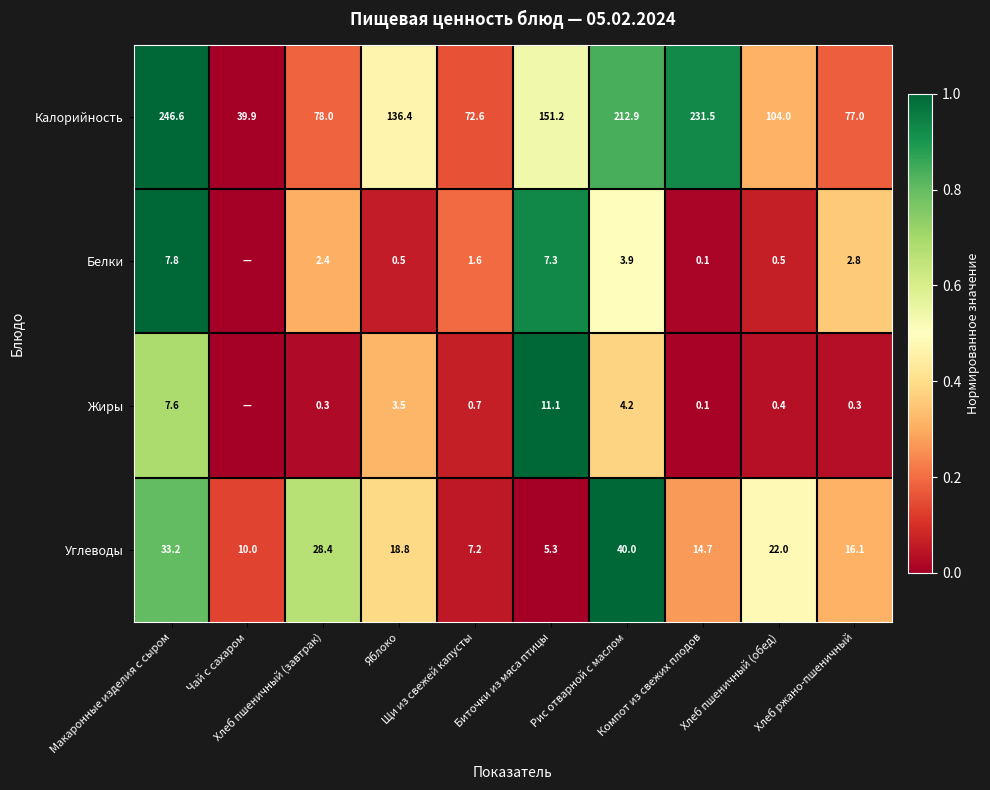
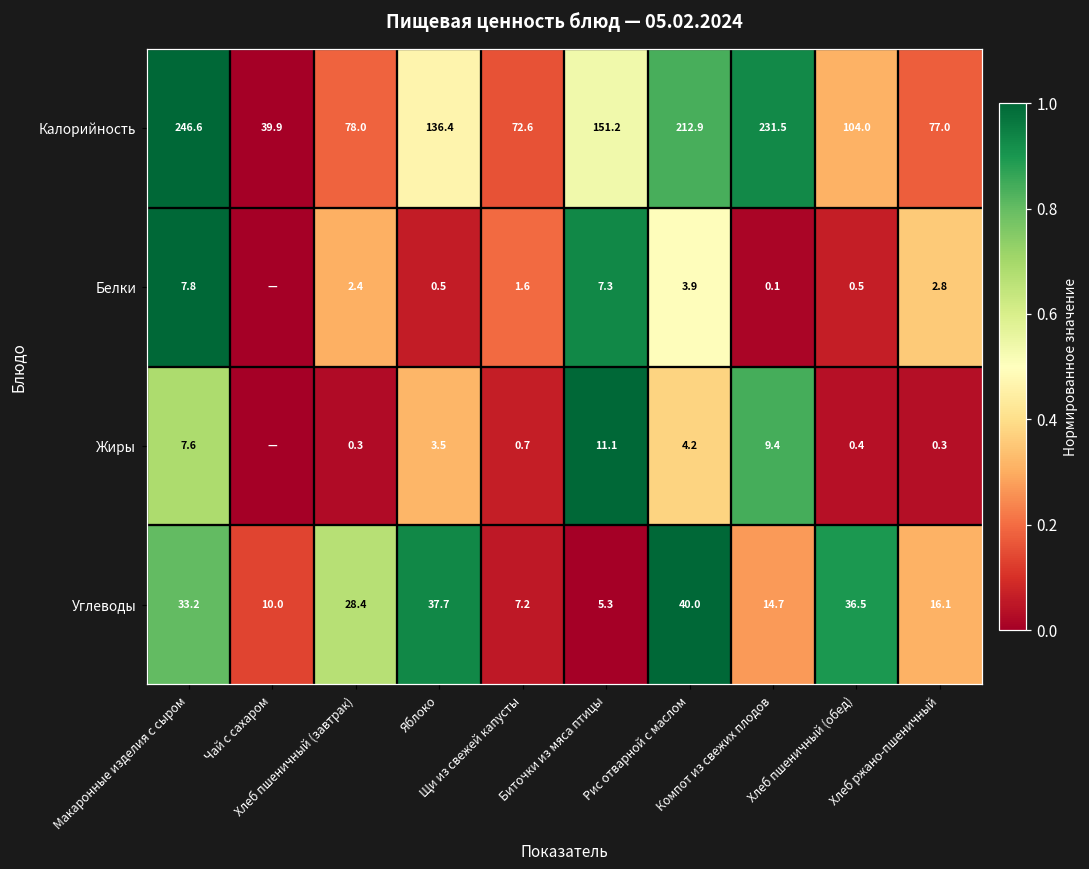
Жиры, Компот из свежих плодов: 0.1 -> 9.4
Углеводы, Яблоко: 18.8 -> 37.7
Углеводы, Хлеб пшеничный (обед): 22.0 -> 36.5
